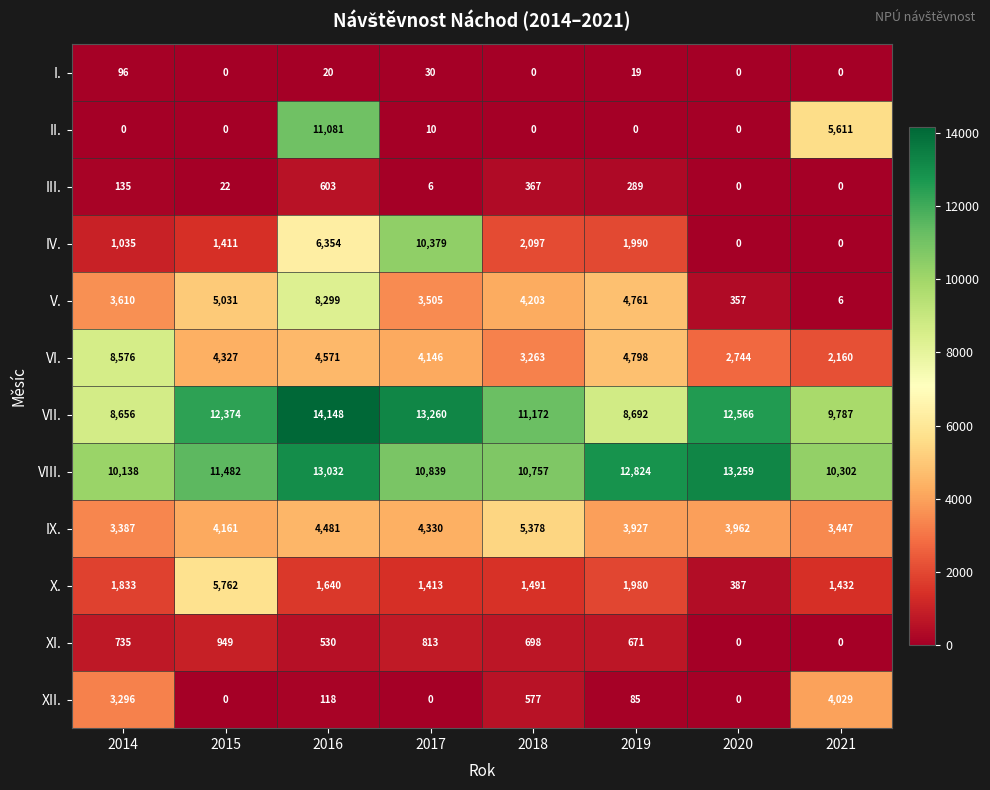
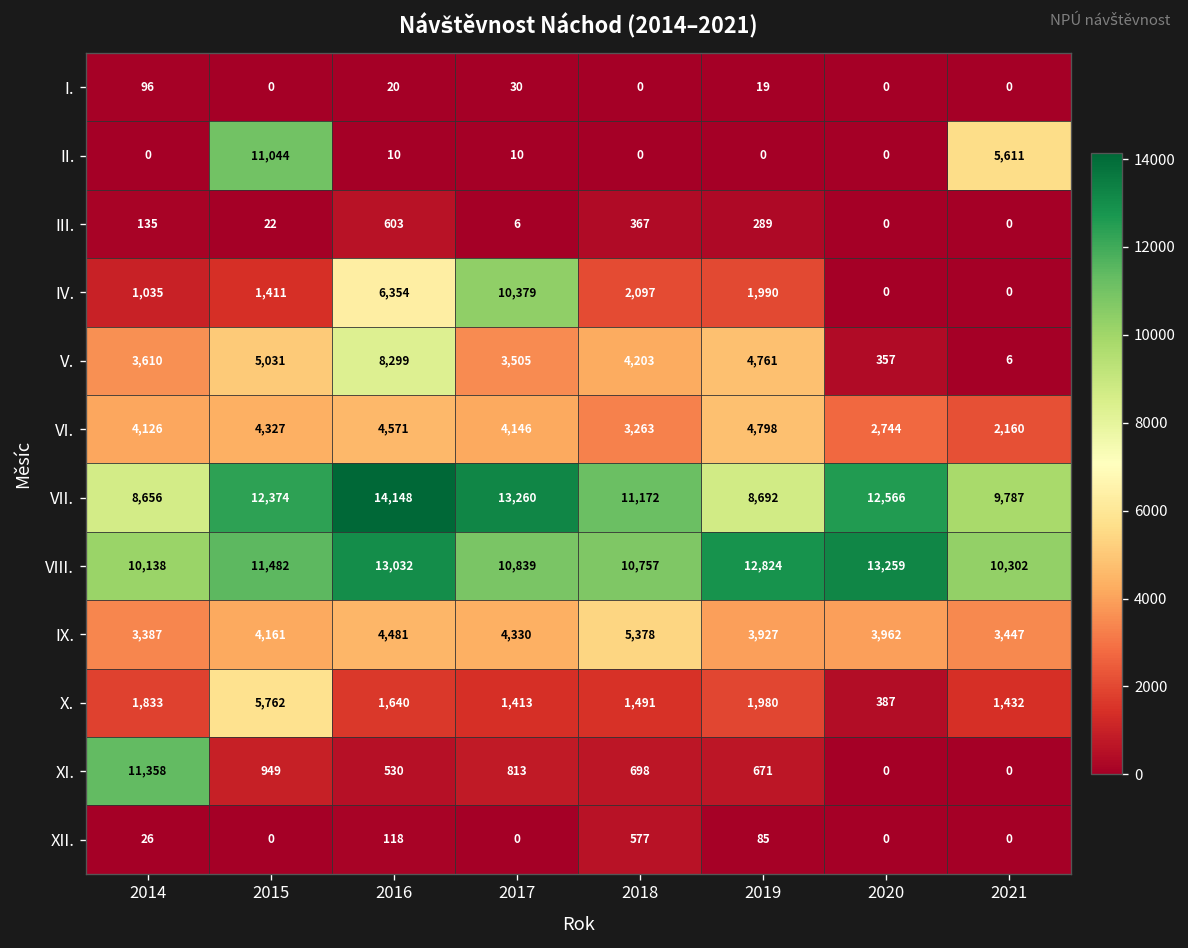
II., 2015: 0 -> 11,044
II., 2016: 11,081 -> 10
VI., 2014: 8,576 -> 4,126
XI., 2014: 735 -> 11,358
XII., 2014: 3,296 -> 26
XII., 2021: 4,029 -> 0
